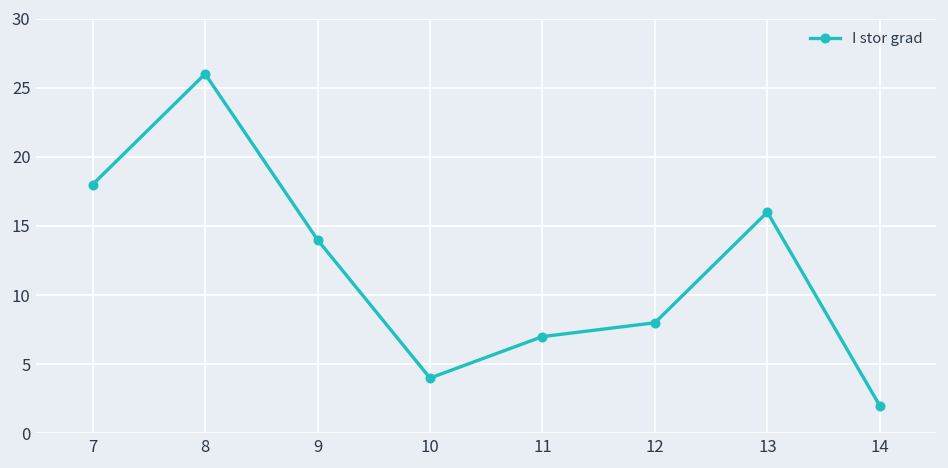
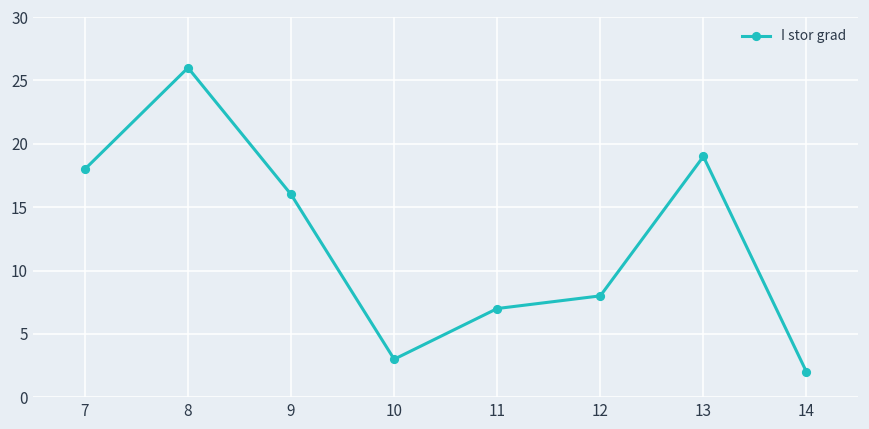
9: 14 -> 16
10: 4 -> 3
13: 16 -> 19
